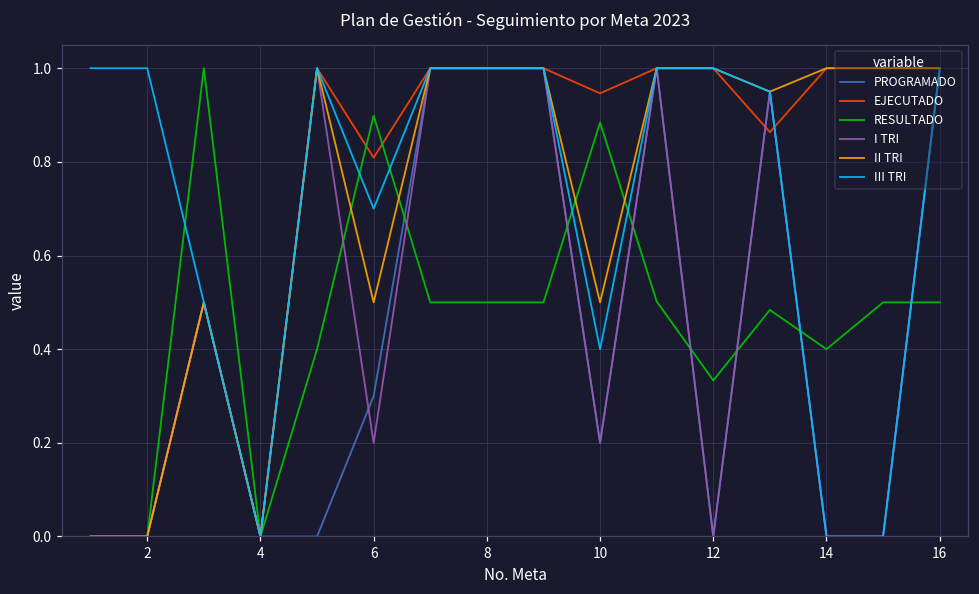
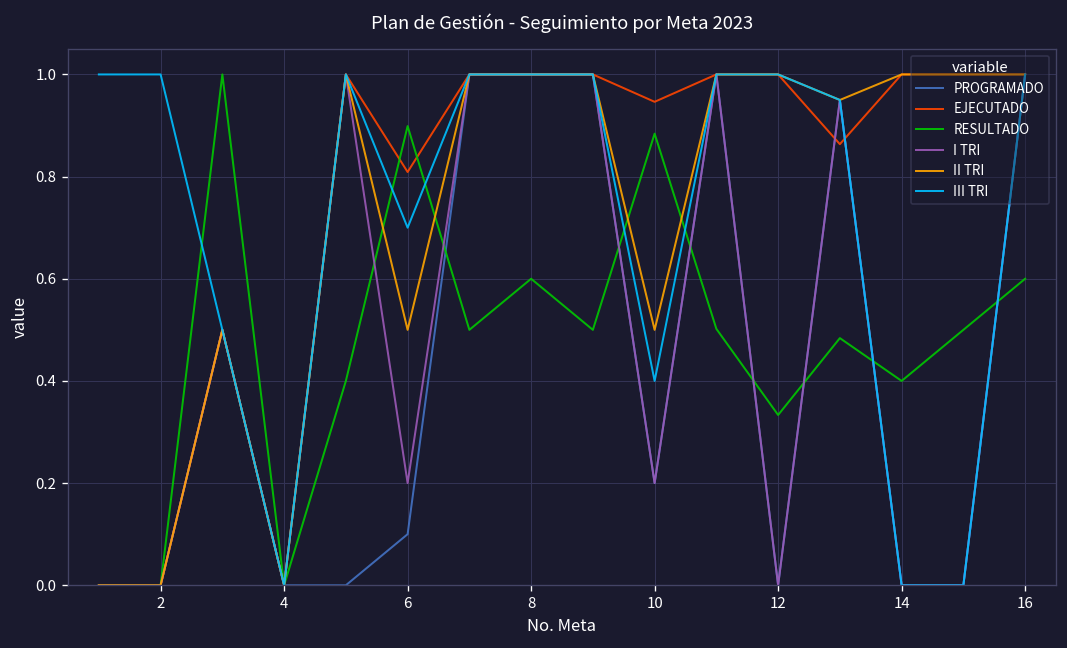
PROGRAMADO, 6: 0.3 -> 0.1
RESULTADO, 8: 0.5 -> 0.6
RESULTADO, 16: 0.5 -> 0.6
